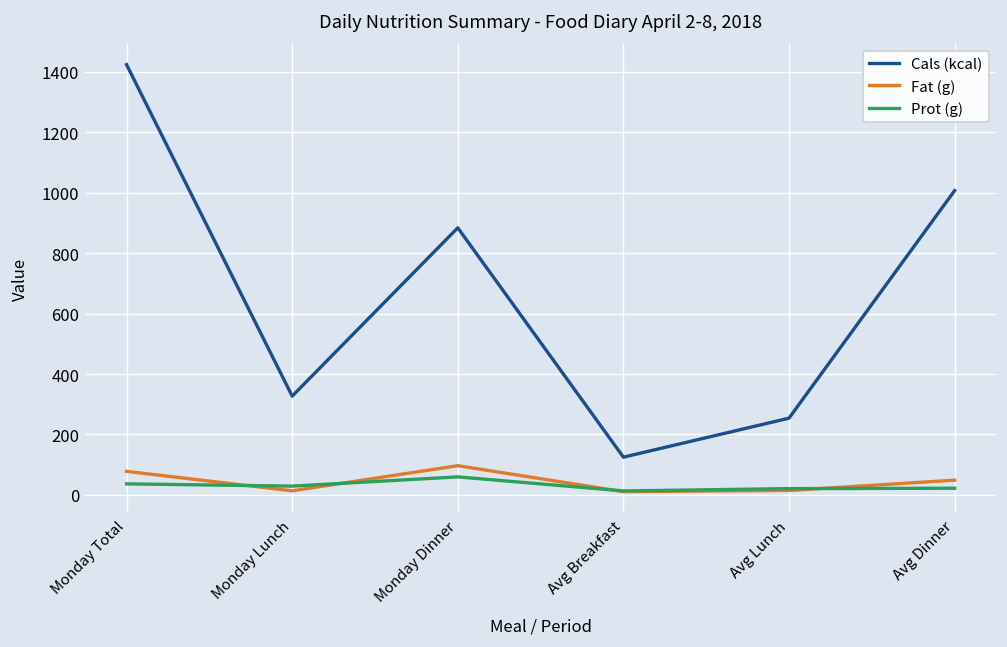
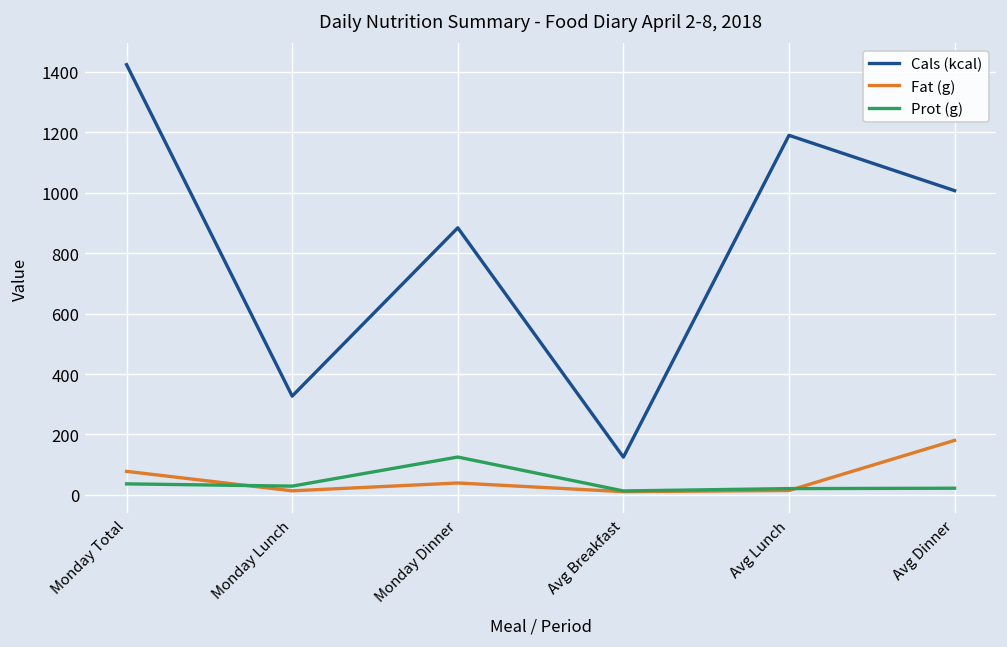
Fat (g), Monday Dinner: 100 -> 40
Prot (g), Monday Dinner: 60 -> 130
Cals (kcal), Avg Lunch: 250 -> 1190
Fat (g), Avg Dinner: 50 -> 180
